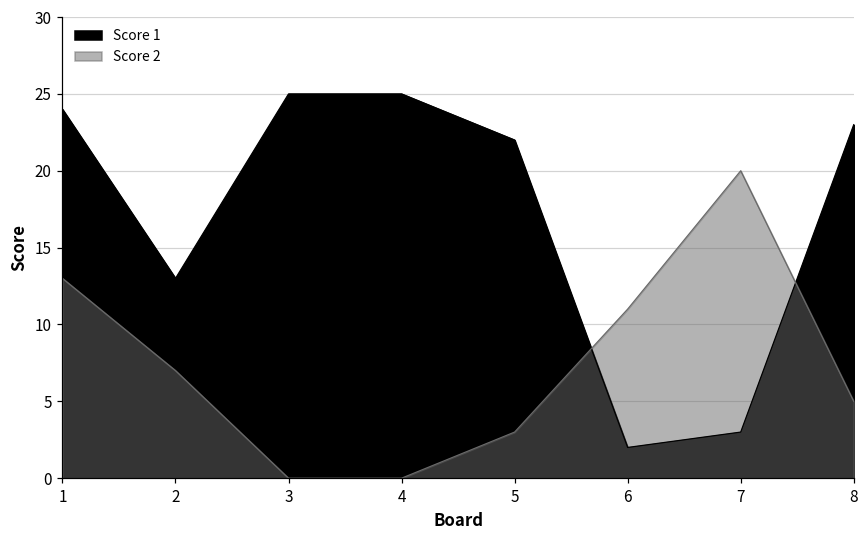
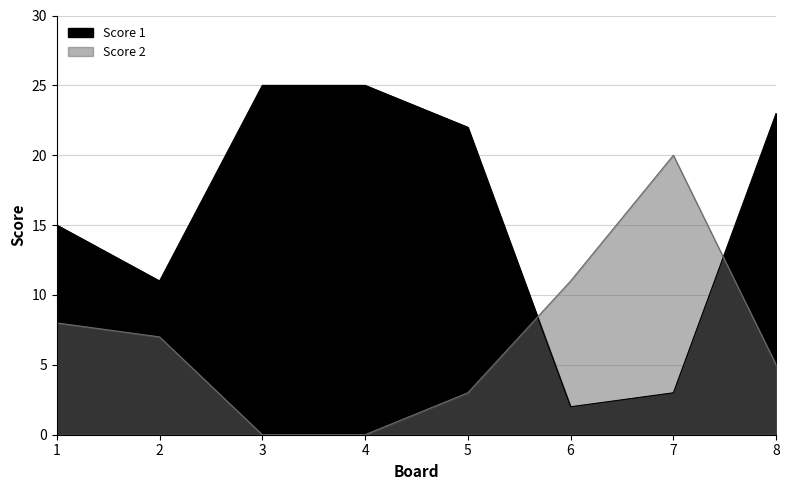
Score 1, 1: 24 -> 15
Score 2, 1: 13 -> 8
Score 1, 2: 13 -> 11
